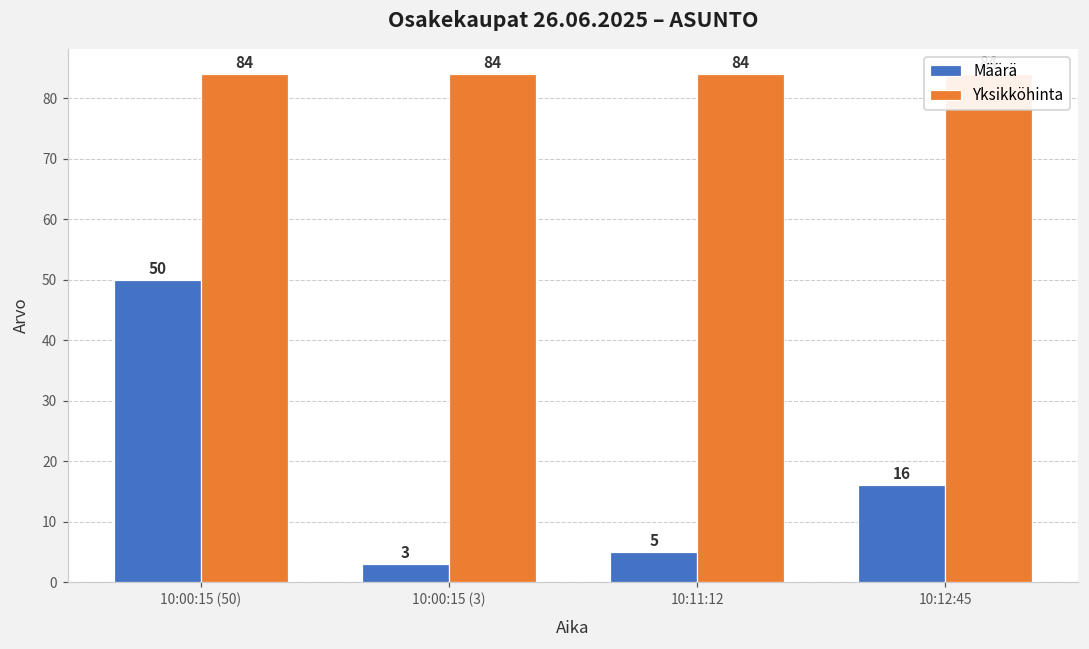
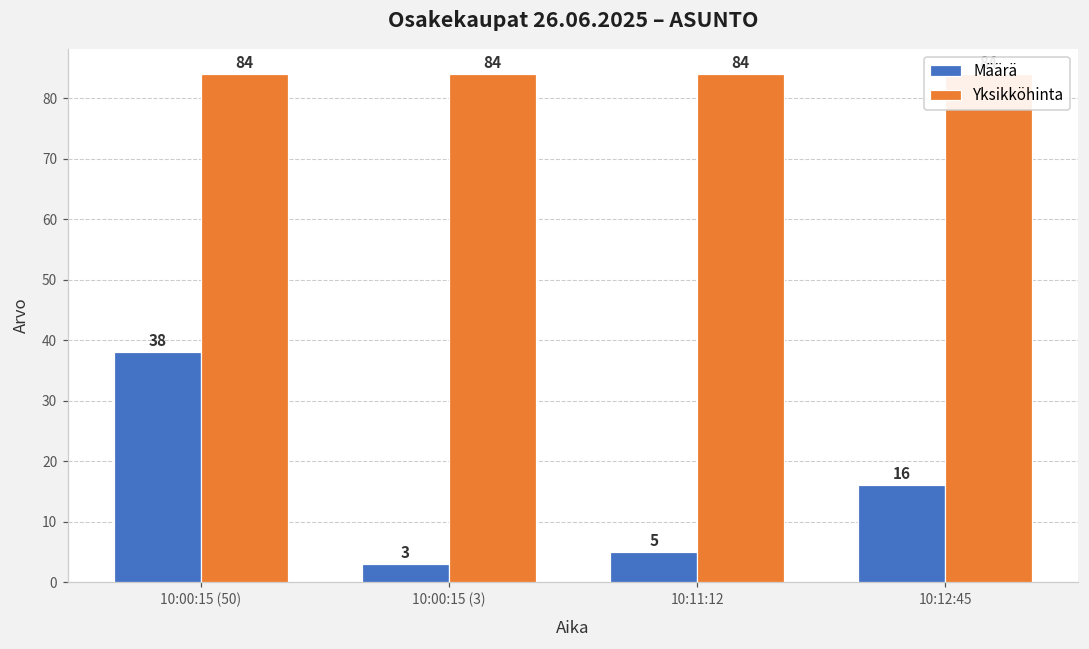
Määrä, 10:00:15 (50): 50 -> 38
